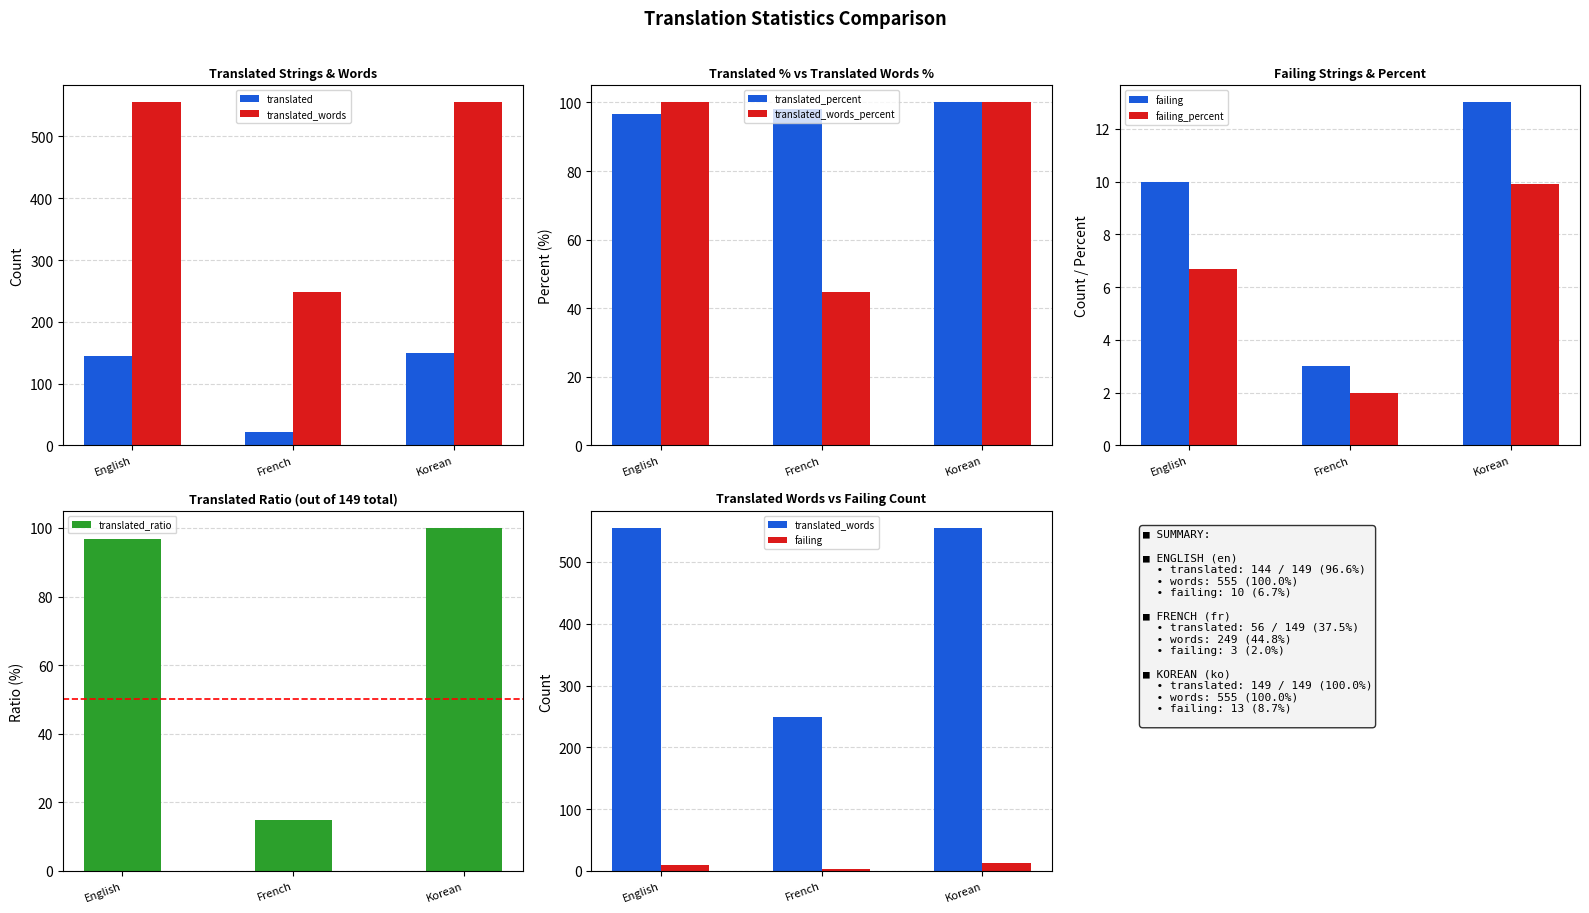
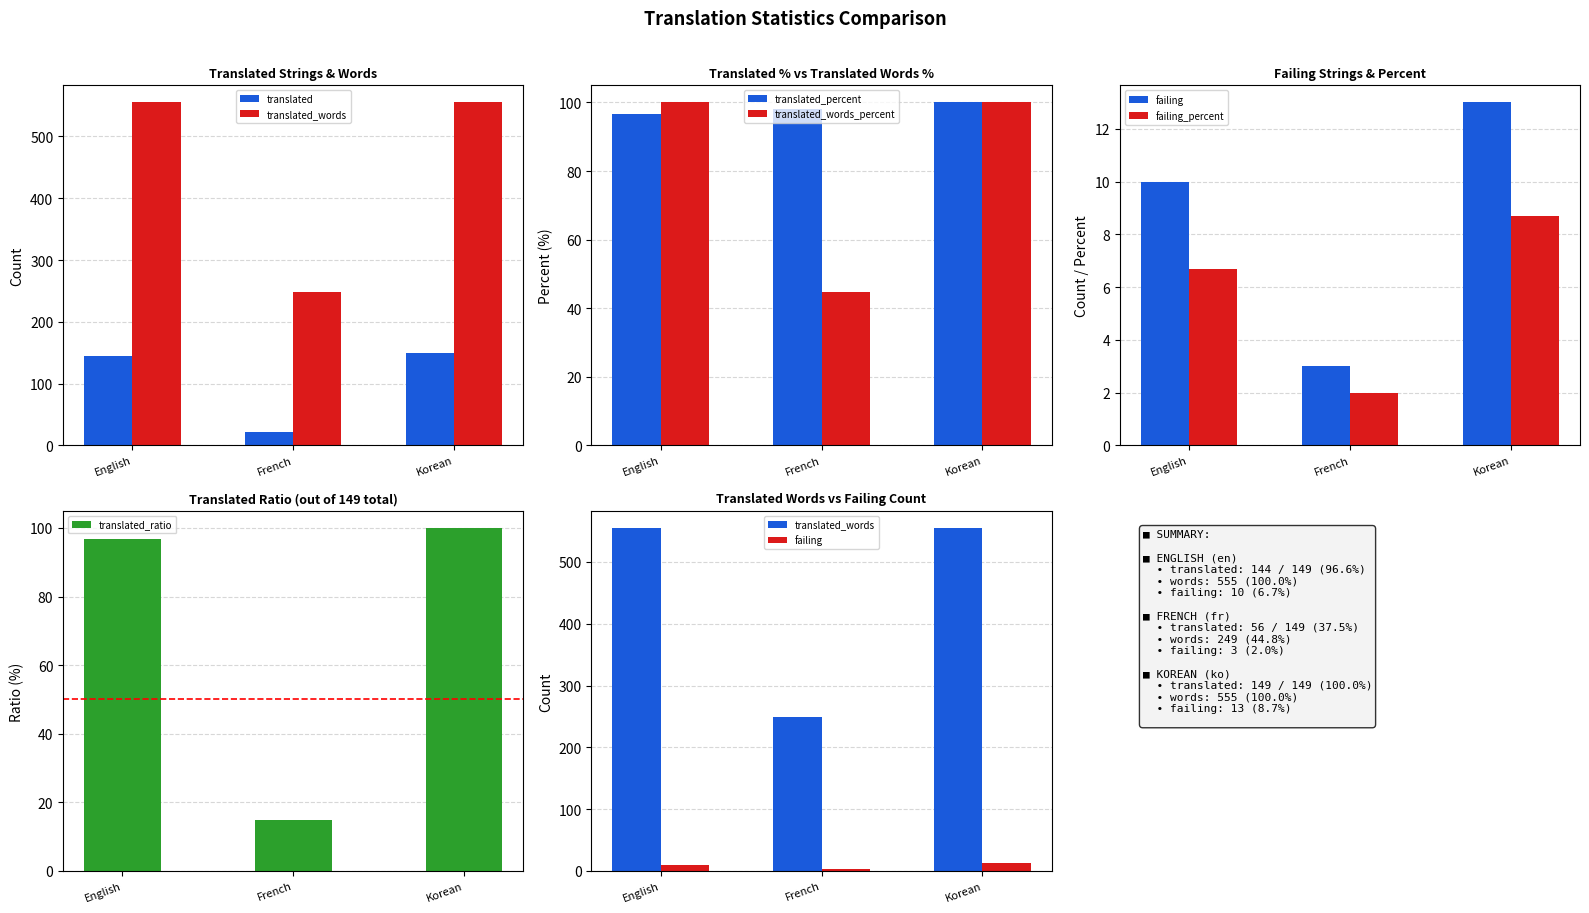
Failing Strings & Percent, failing_percent, Korean: 9.9 -> 8.7
